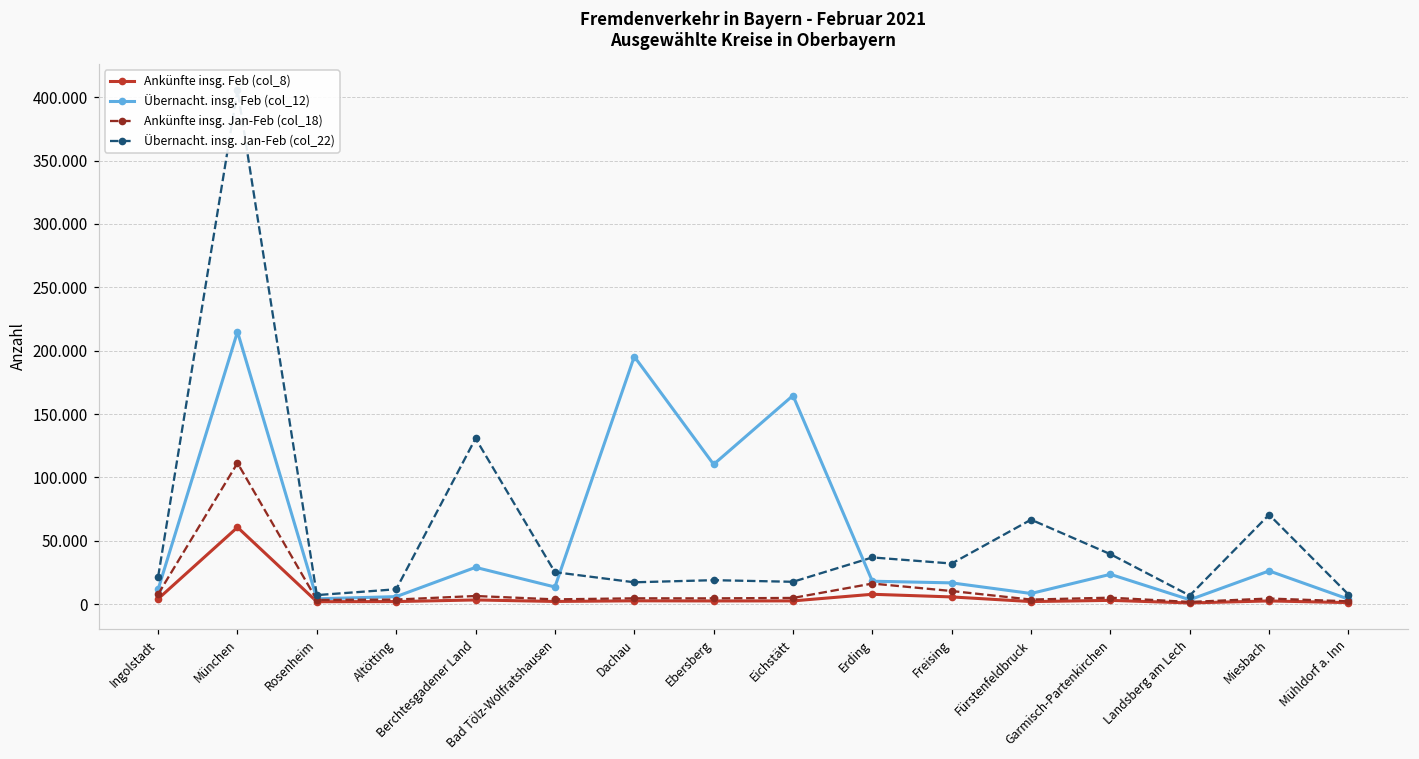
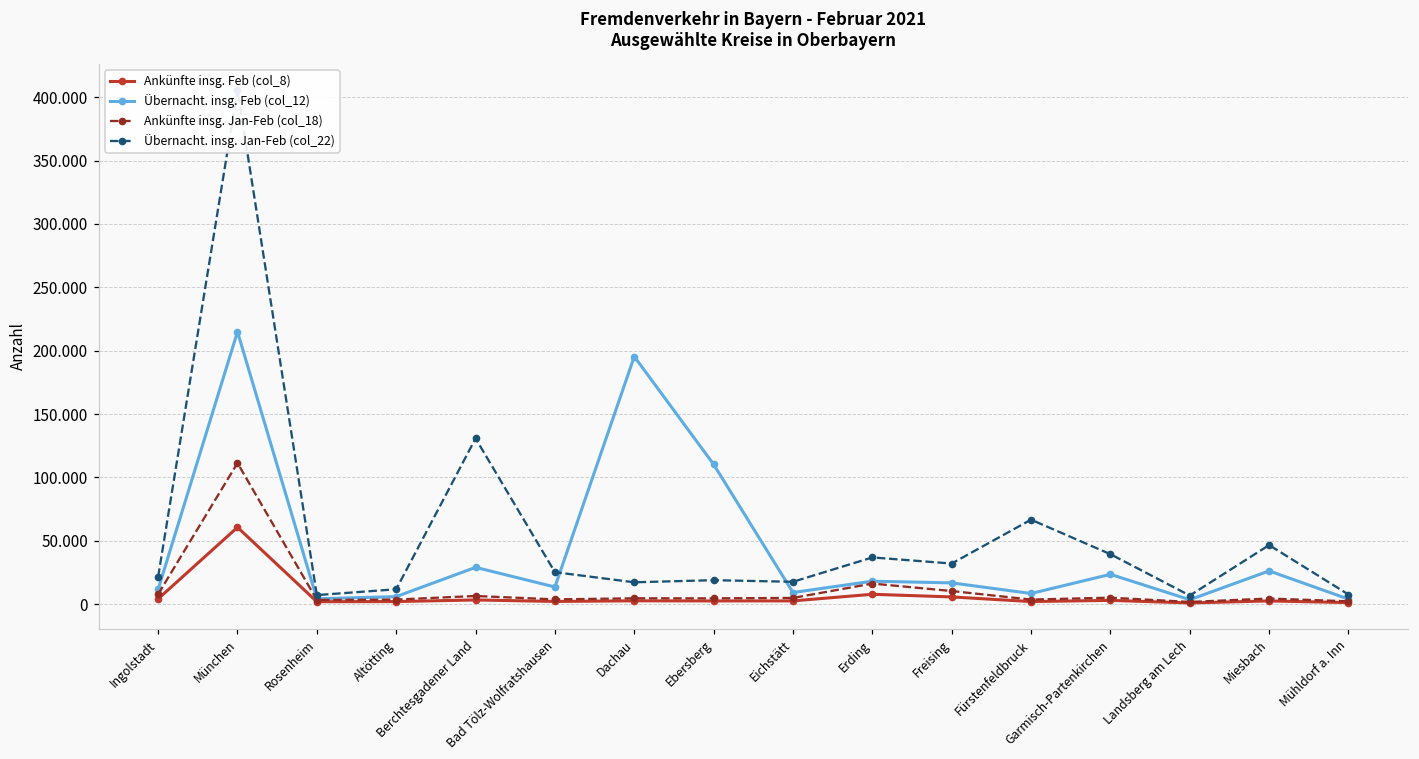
Übernacht. insg. Feb (col_12), Eichstätt: 165 -> 9
Übernacht. insg. Jan-Feb (col_22), Miesbach: 71 -> 47
